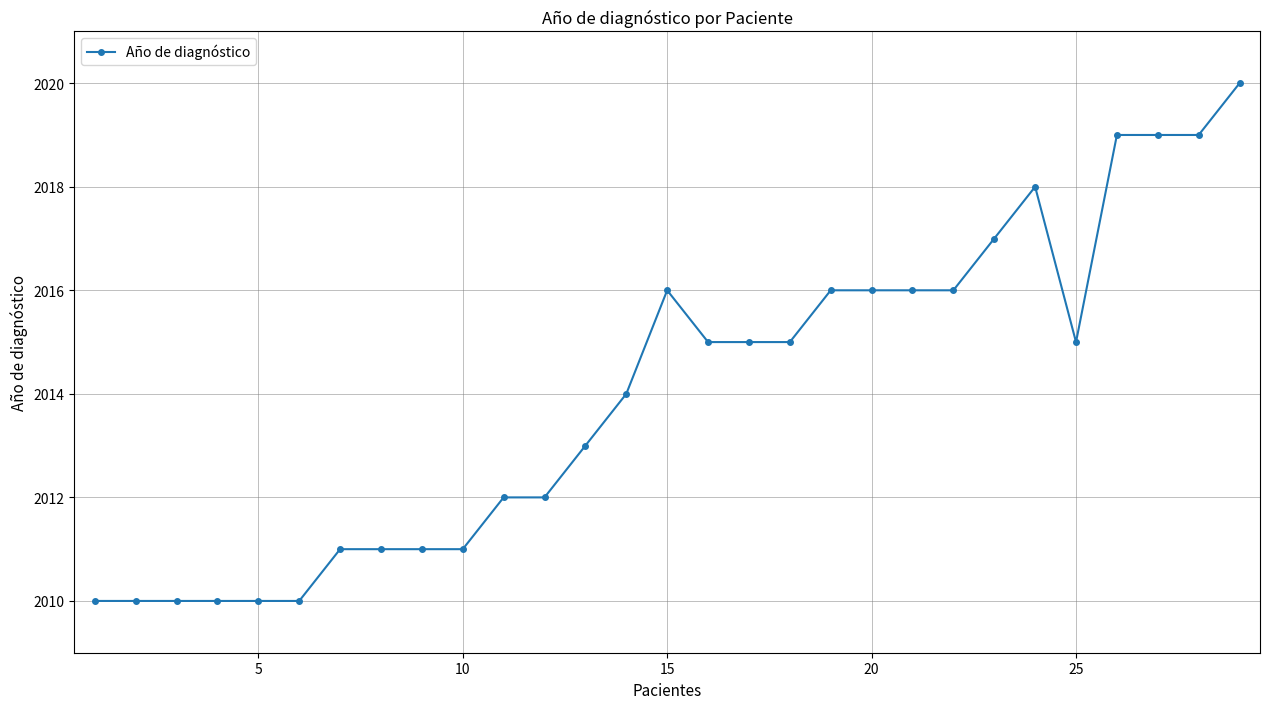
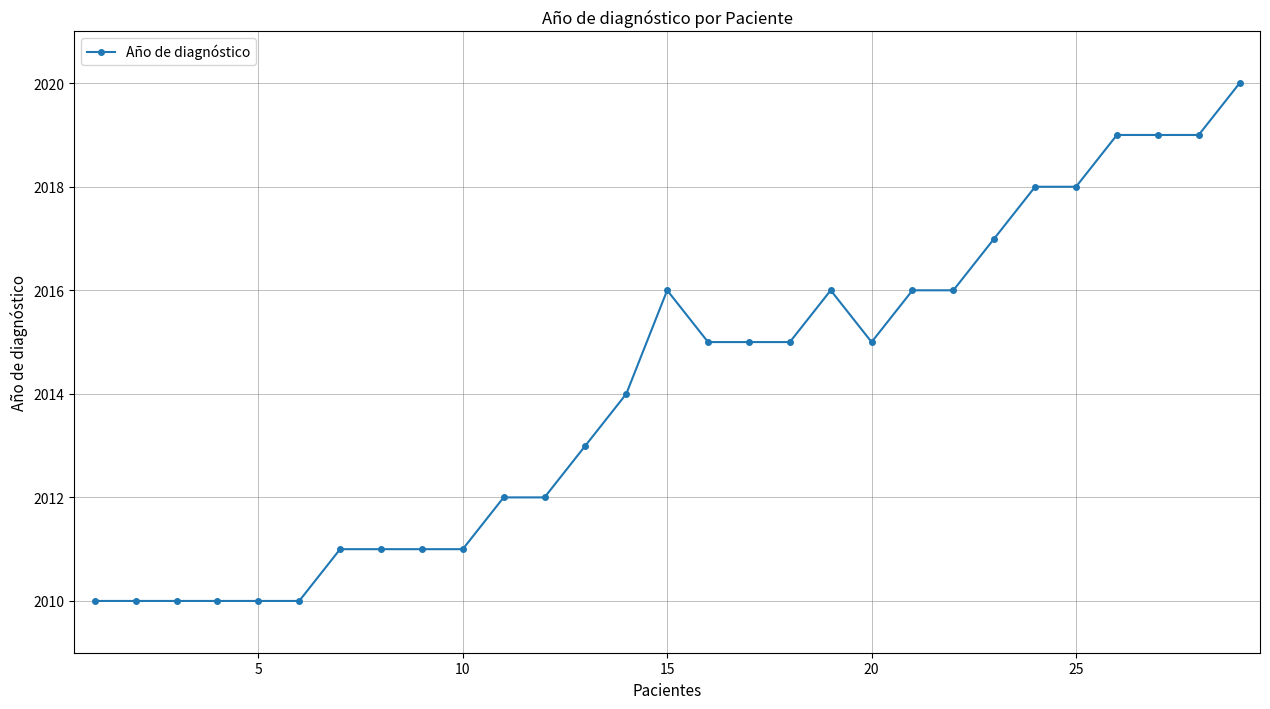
20: 2016 -> 2015
25: 2015 -> 2018
